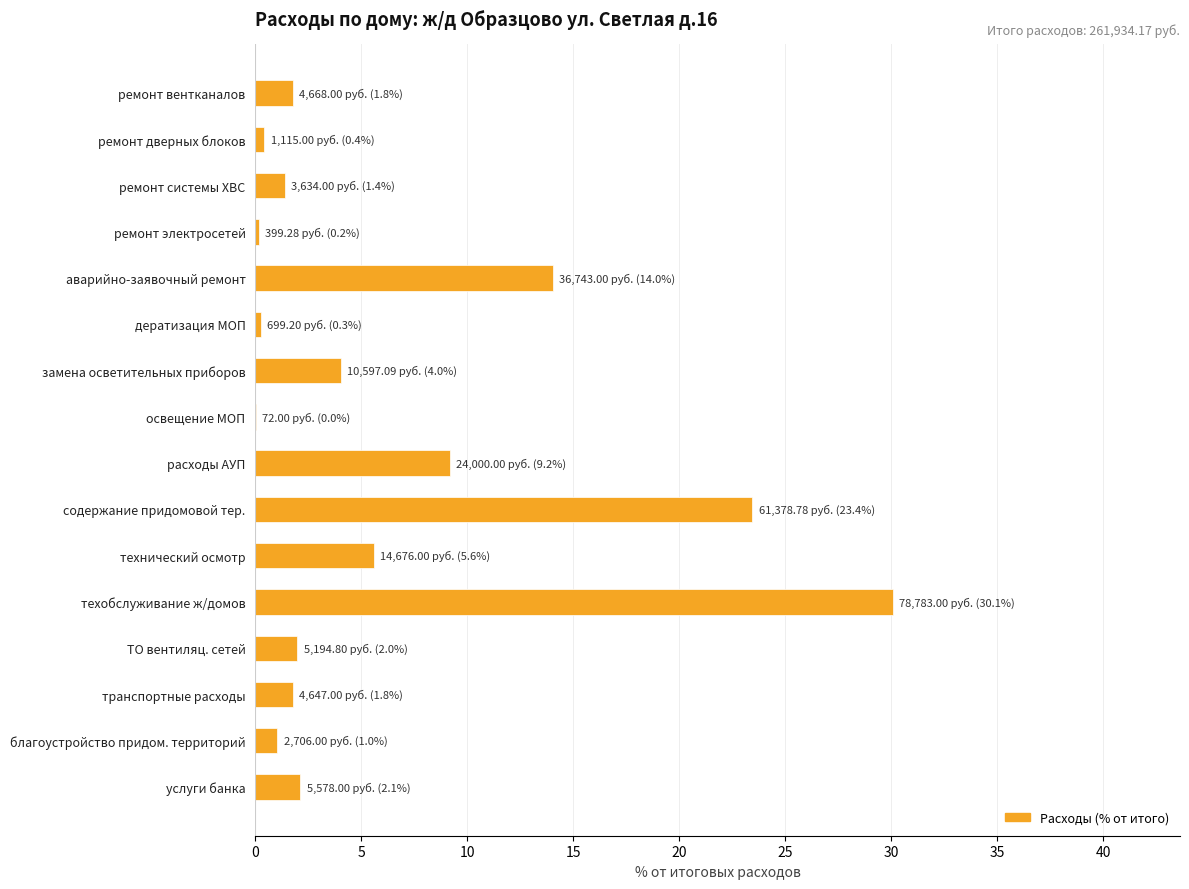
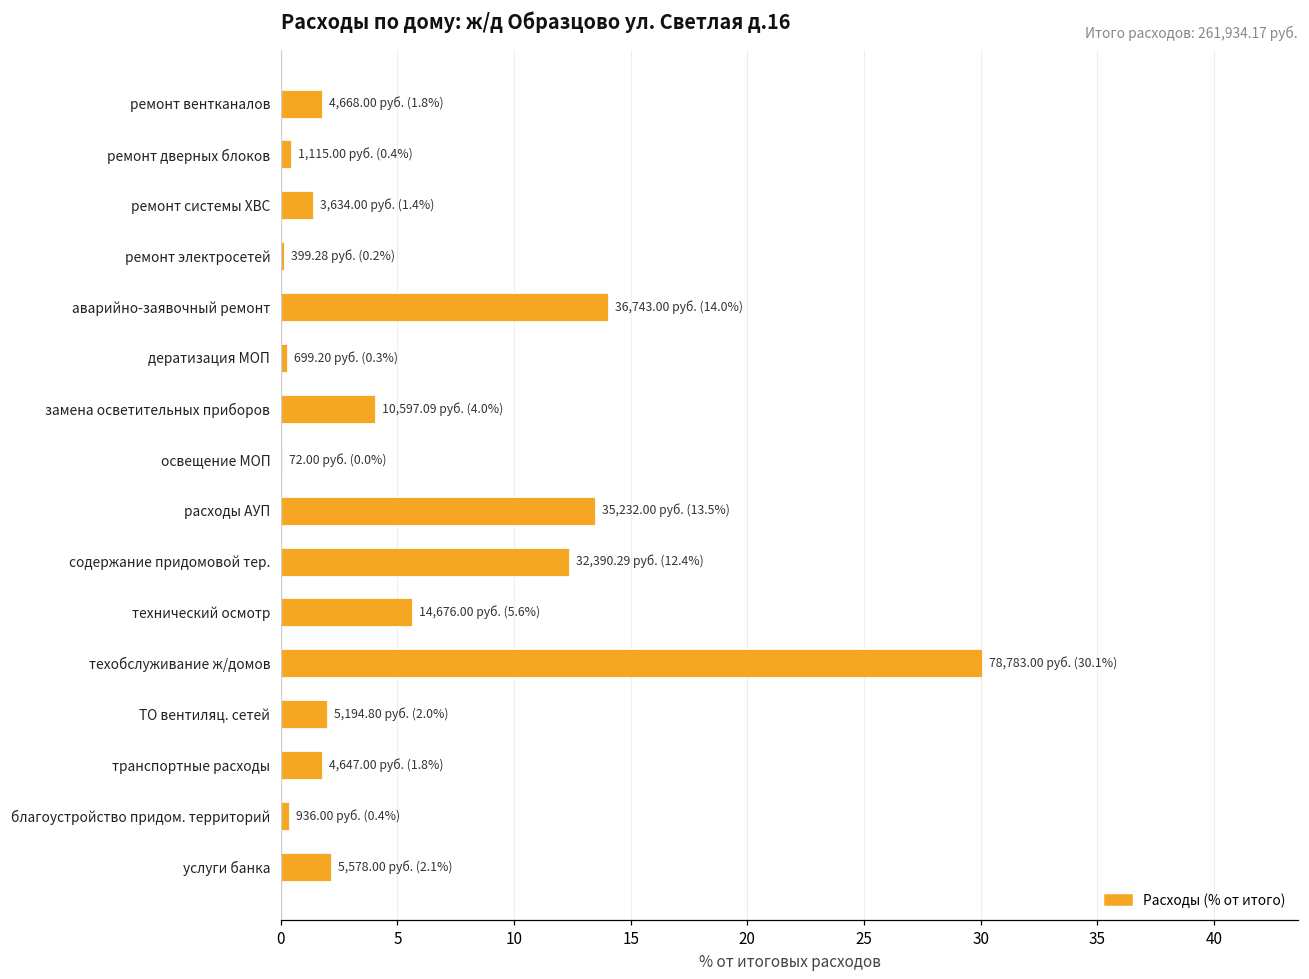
расходы АУП: 24,000.00 руб. (9.2%) -> 35,232.00 руб. (13.5%)
содержание придомовой тер.: 61,378.78 руб. (23.4%) -> 32,390.29 руб. (12.4%)
благоустройство придом. территорий: 2,706.00 руб. (1.0%) -> 936.00 руб. (0.4%)
